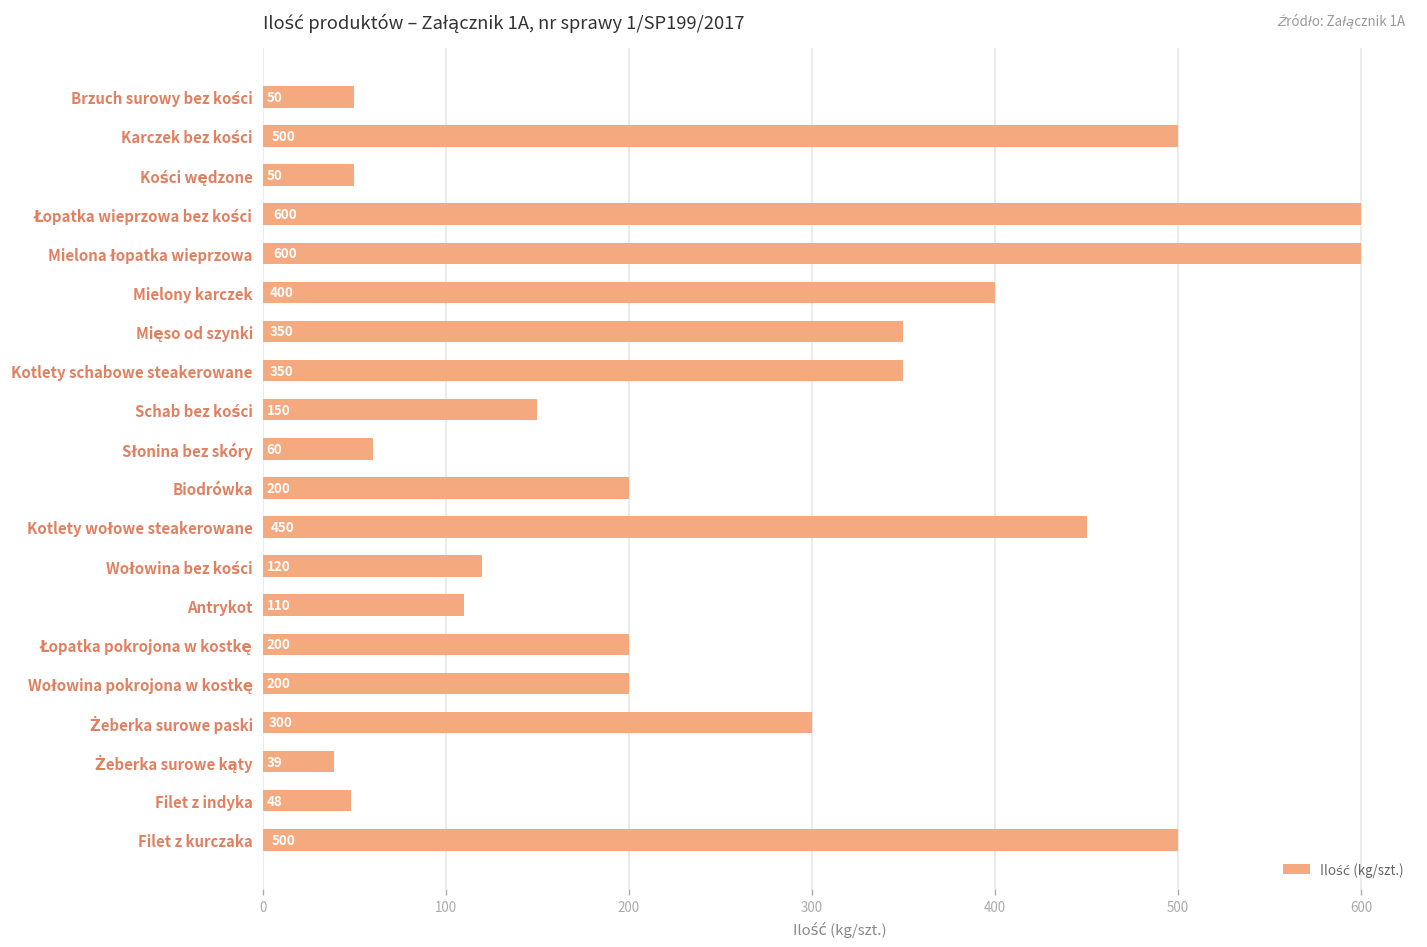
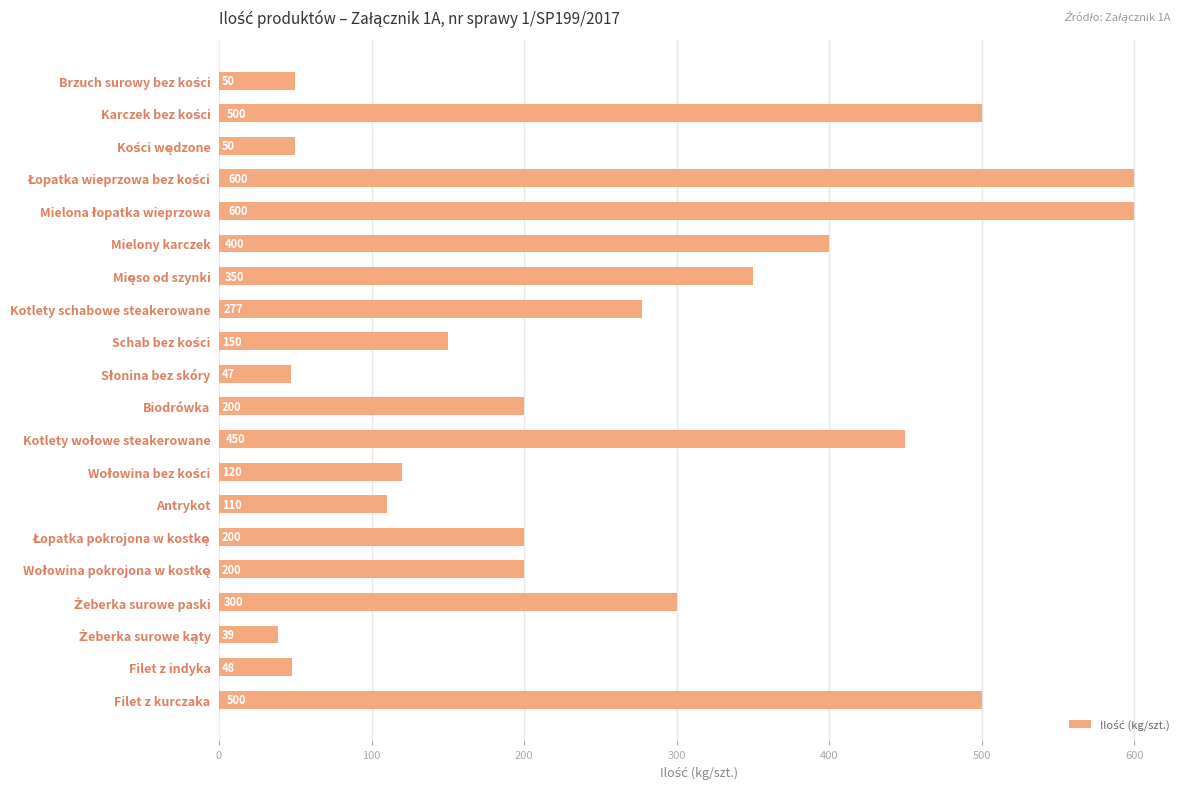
Kotlety schabowe steakerowane: 350 -> 277
Słonina bez skóry: 60 -> 47
